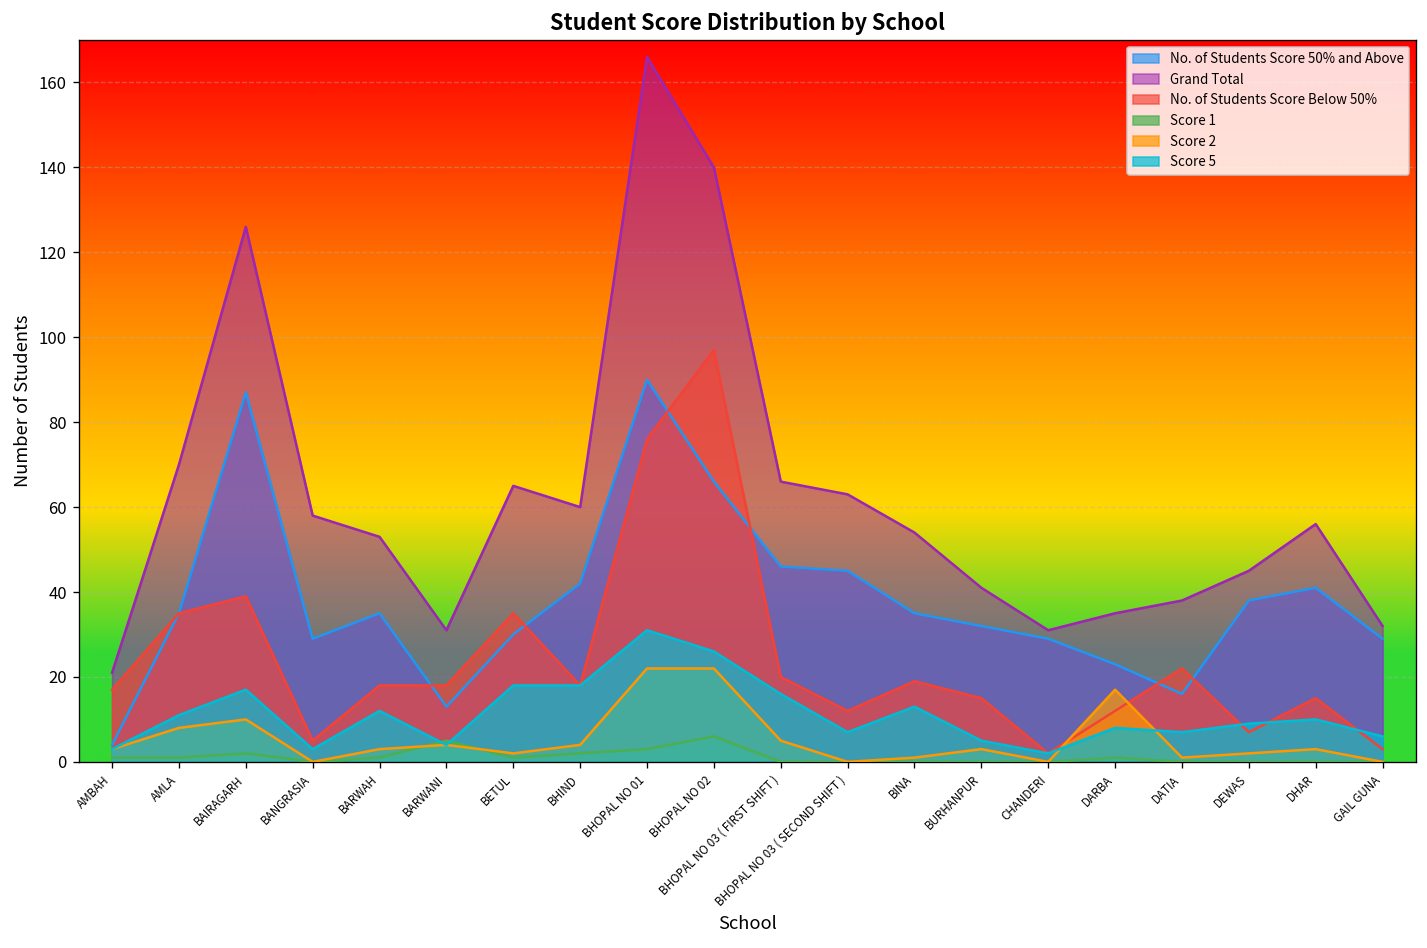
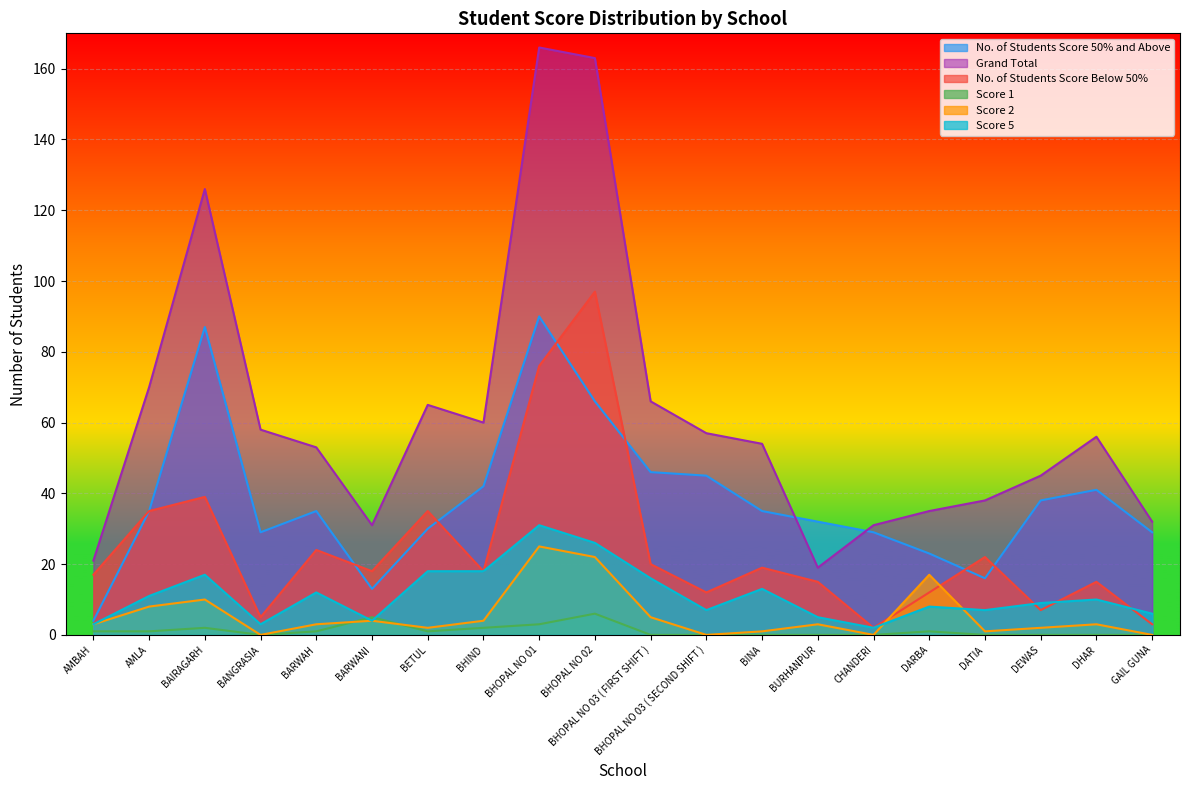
No. of Students Score Below 50%, BARWAH: 18 -> 24
Score 2, BHOPAL NO 01: 22 -> 25
Grand Total, BHOPAL NO 02: 140 -> 163
Grand Total, BHOPAL NO 03 ( SECOND SHIFT ): 63 -> 57
Grand Total, BURHANPUR: 41 -> 19
